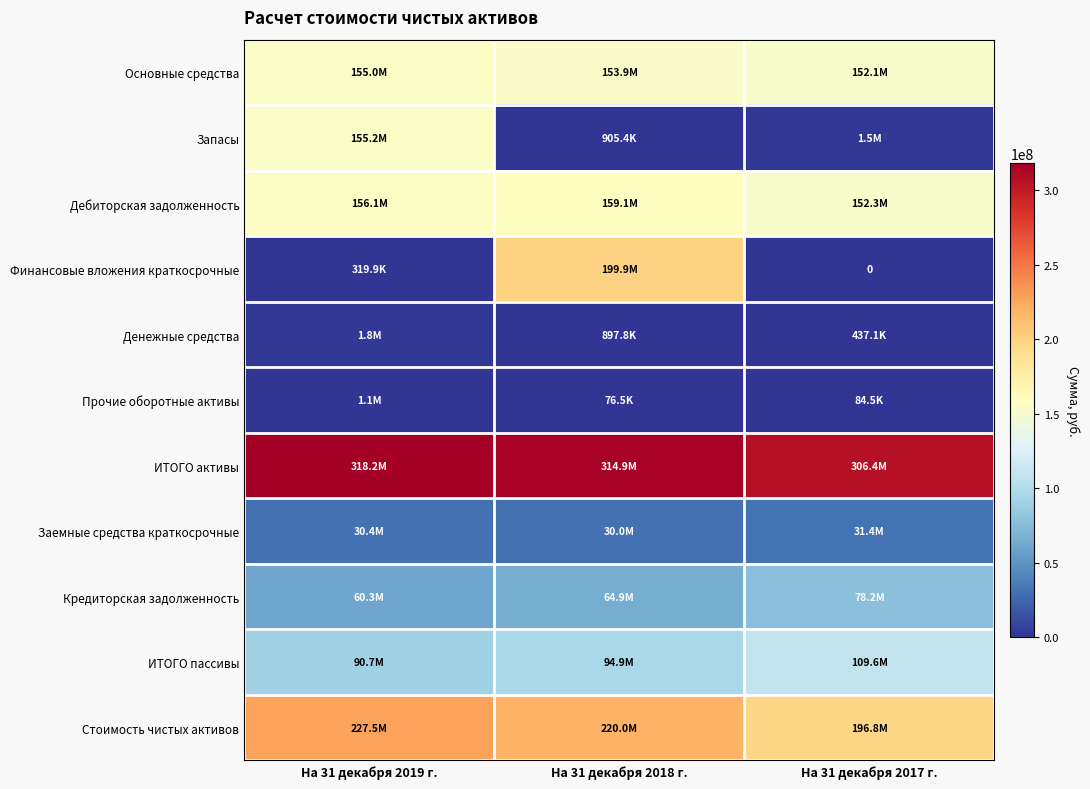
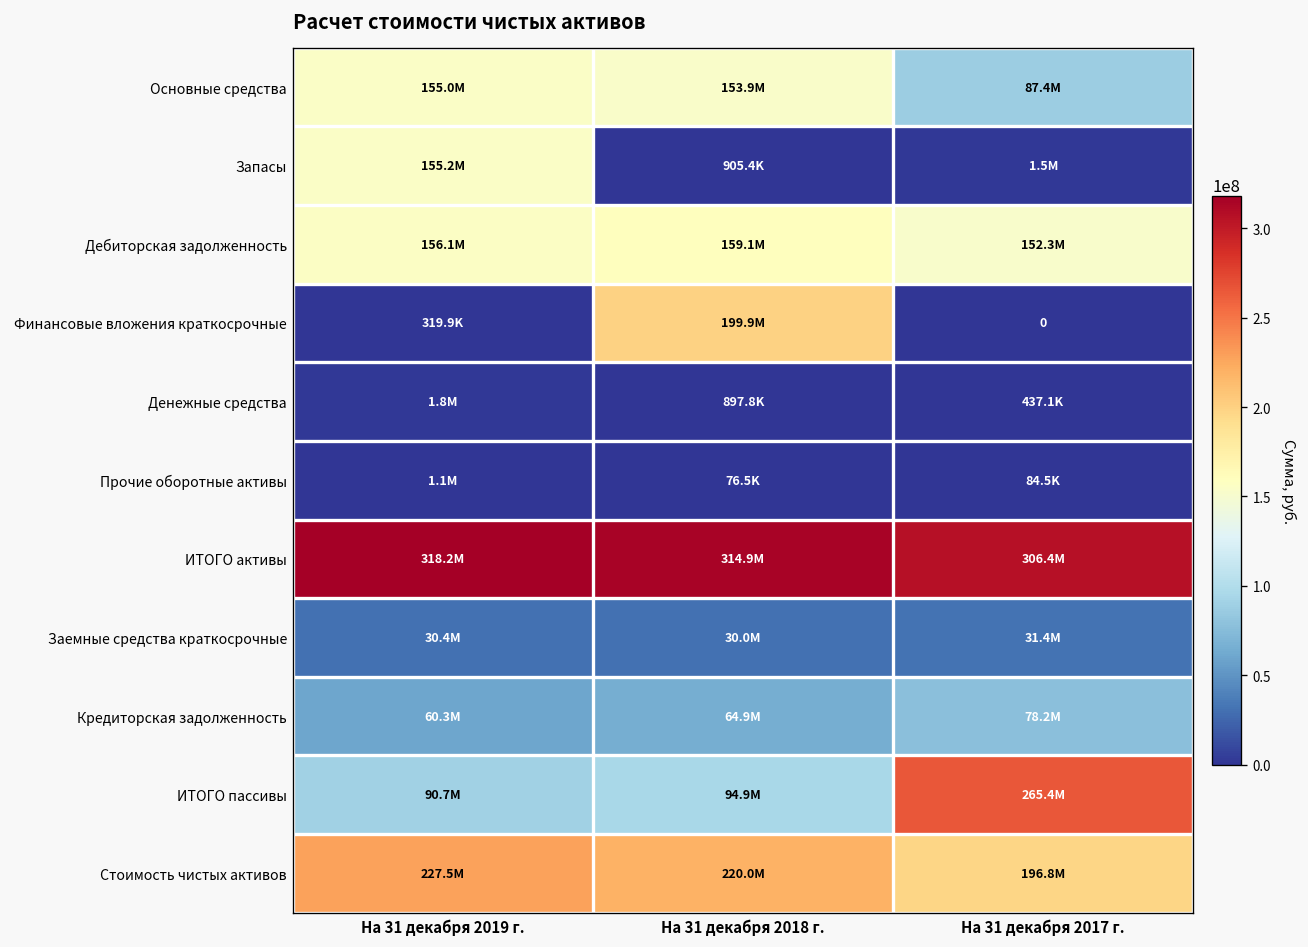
Основные средства, На 31 декабря 2017 г.: 152.1M -> 87.4M
ИТОГО пассивы, На 31 декабря 2017 г.: 109.6M -> 265.4M
